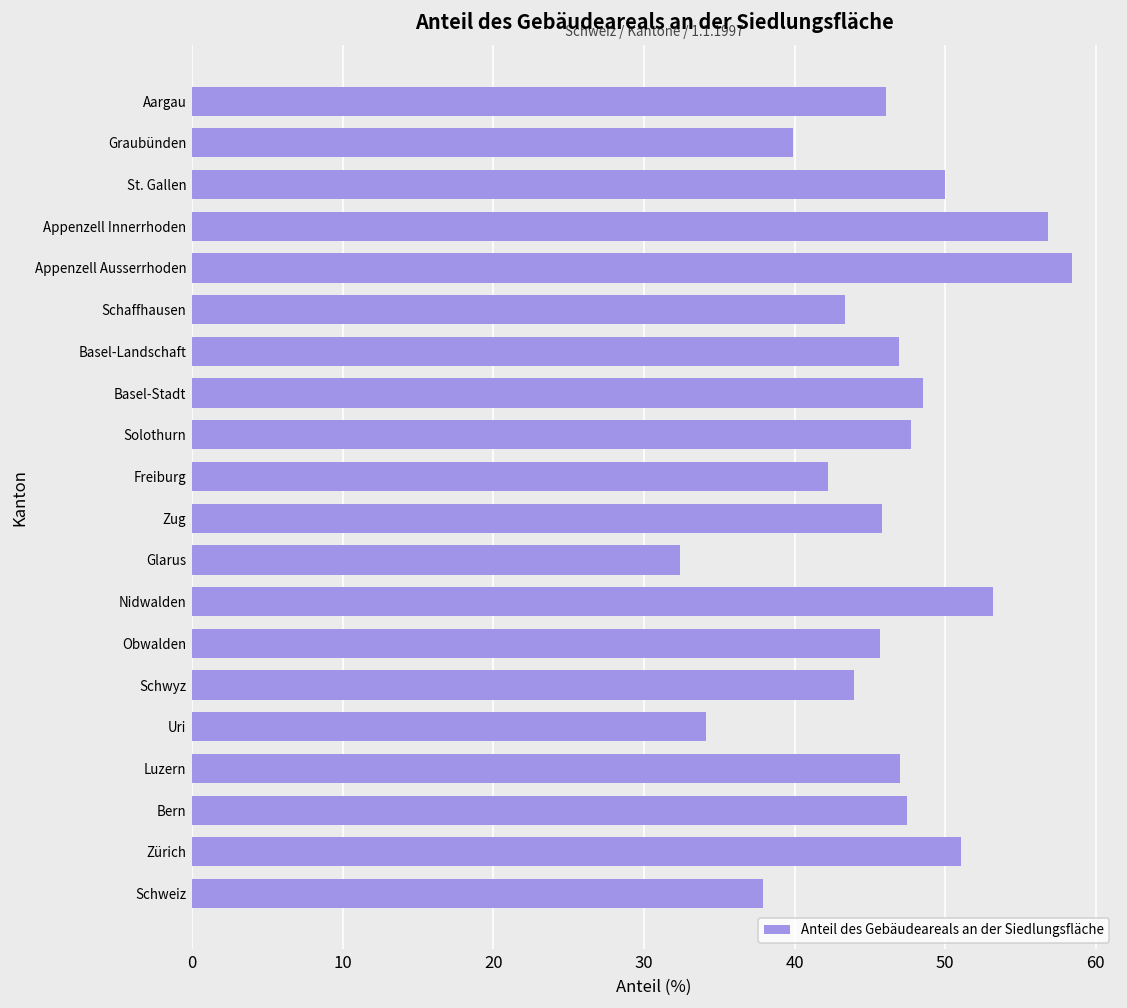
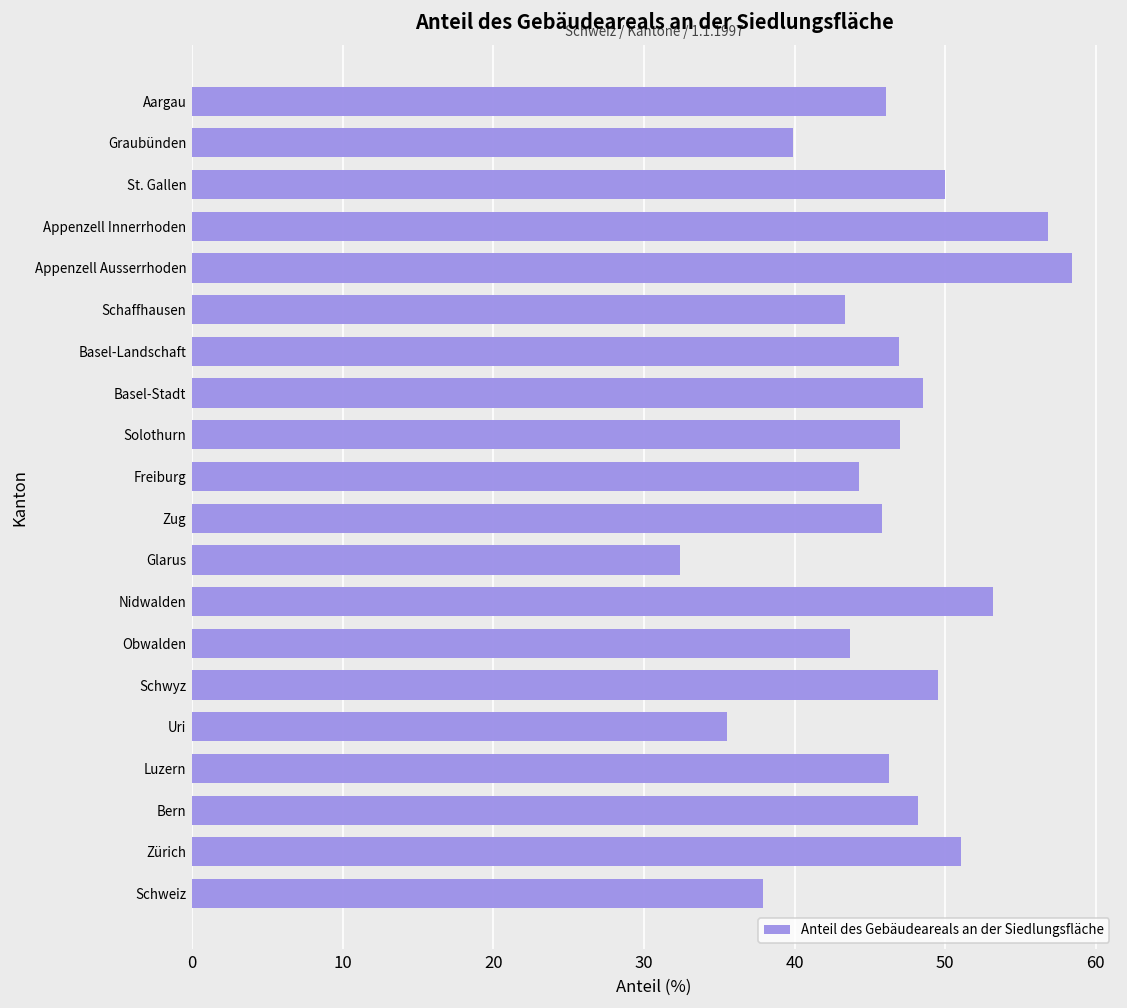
Solothurn: 47.7 -> 47.0
Freiburg: 42.2 -> 44.3
Obwalden: 45.7 -> 43.6
Schwyz: 43.9 -> 49.5
Uri: 34.1 -> 35.5
Luzern: 47.0 -> 46.3
Bern: 47.5 -> 48.2
